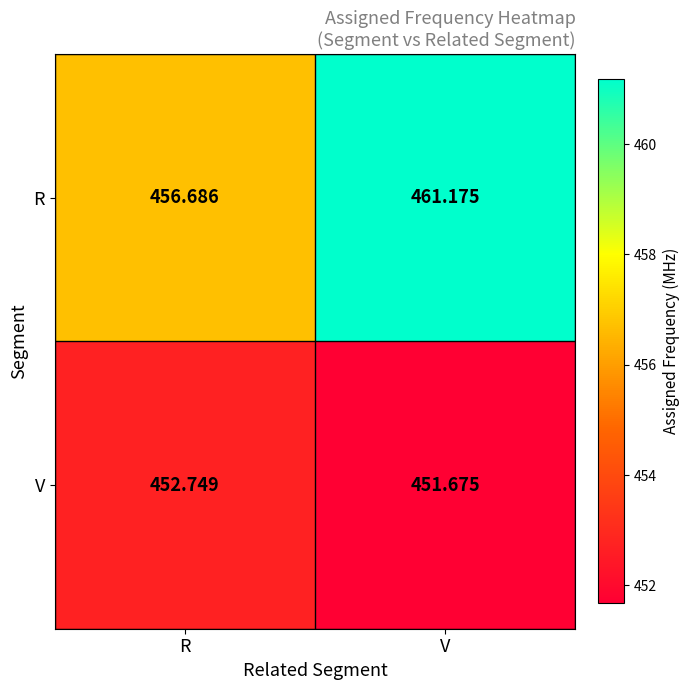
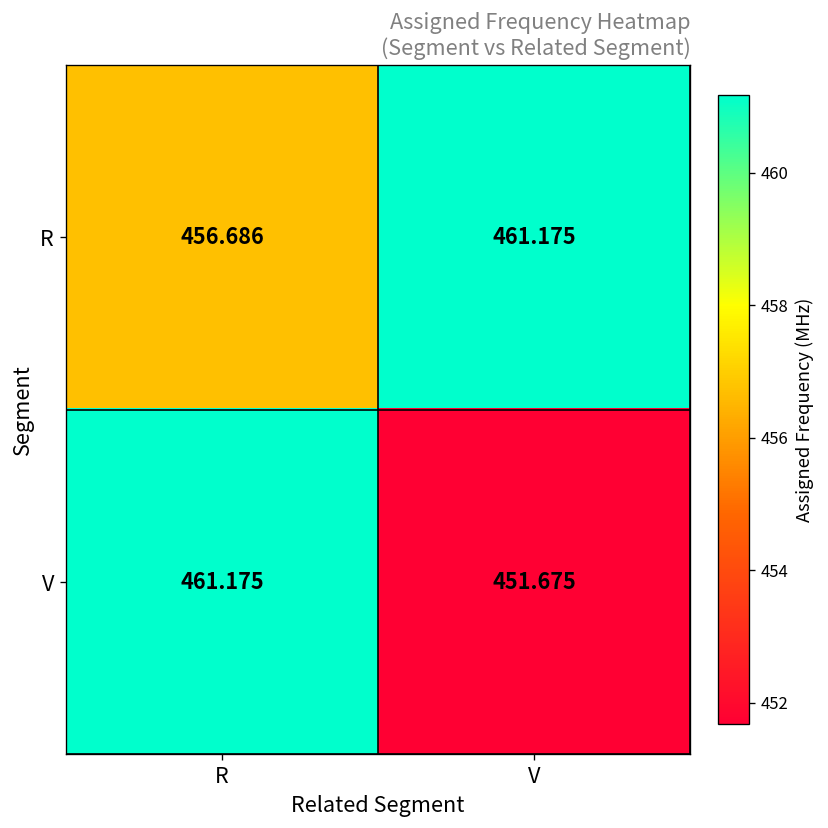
V, R: 452.749 -> 461.175
